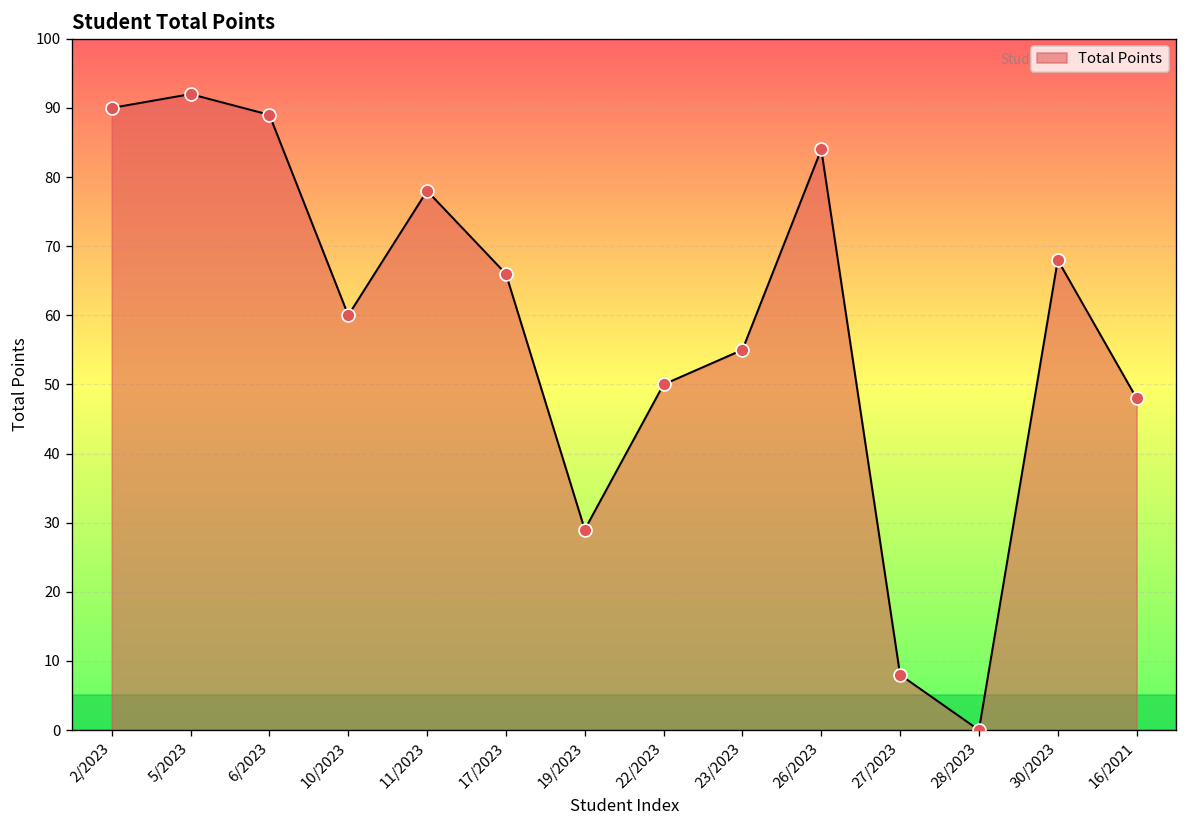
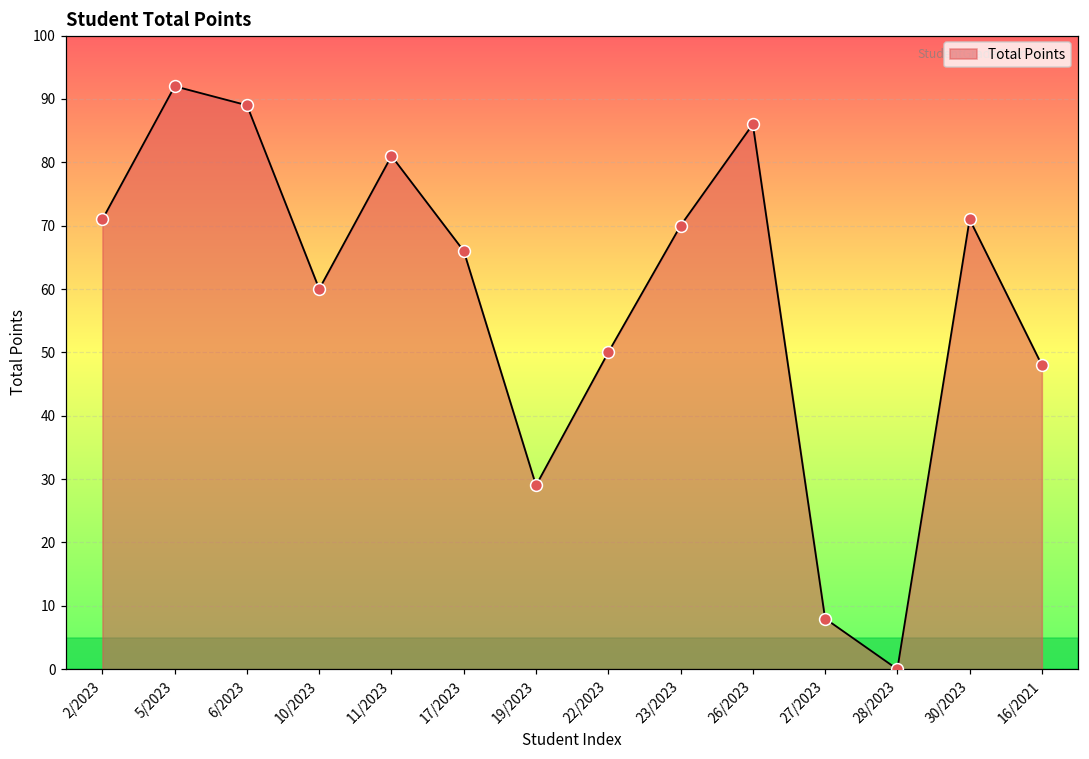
2/2023: 90 -> 71
11/2023: 78 -> 81
23/2023: 55 -> 70
26/2023: 84 -> 86
30/2023: 68 -> 71
